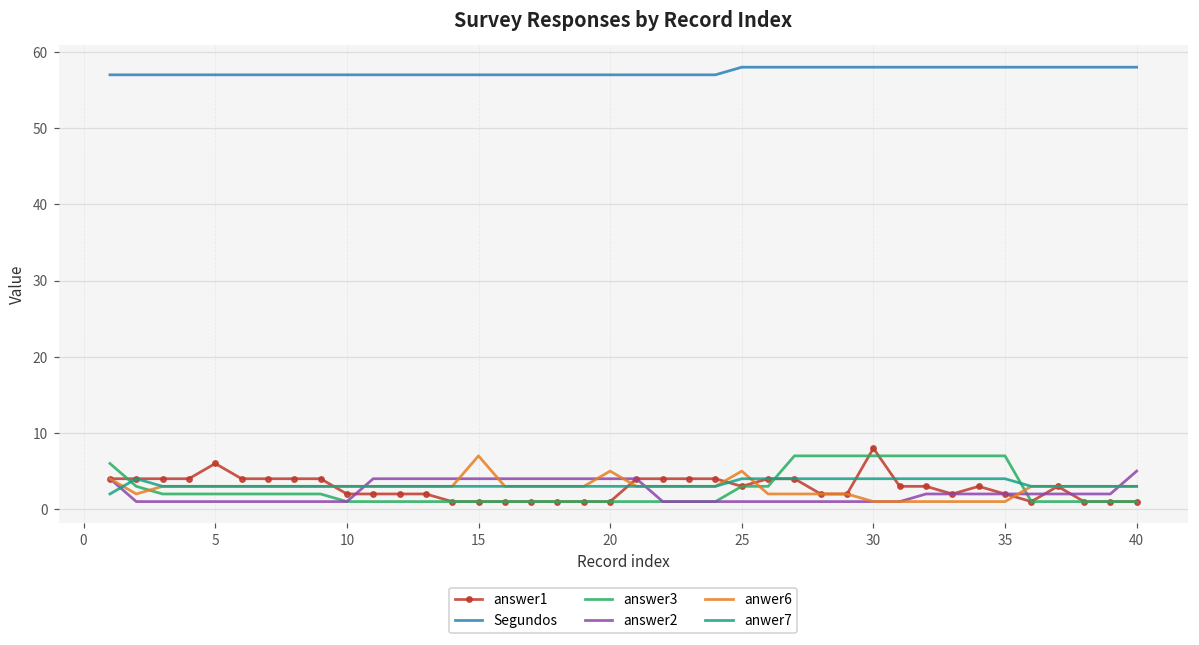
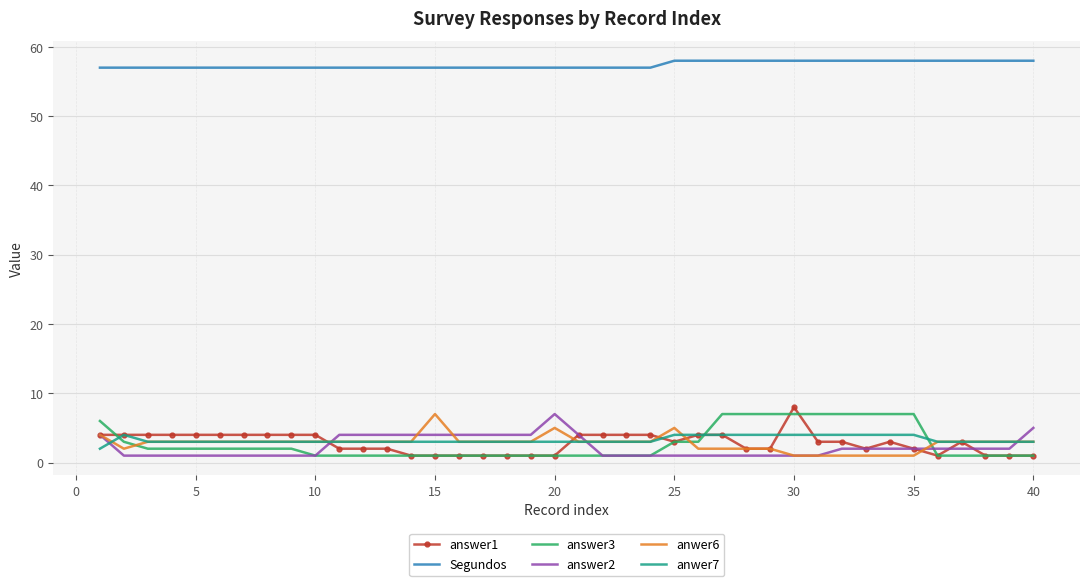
answer1, 5: 6 -> 4
answer1, 10: 2 -> 4
answer2, 20: 4 -> 7
